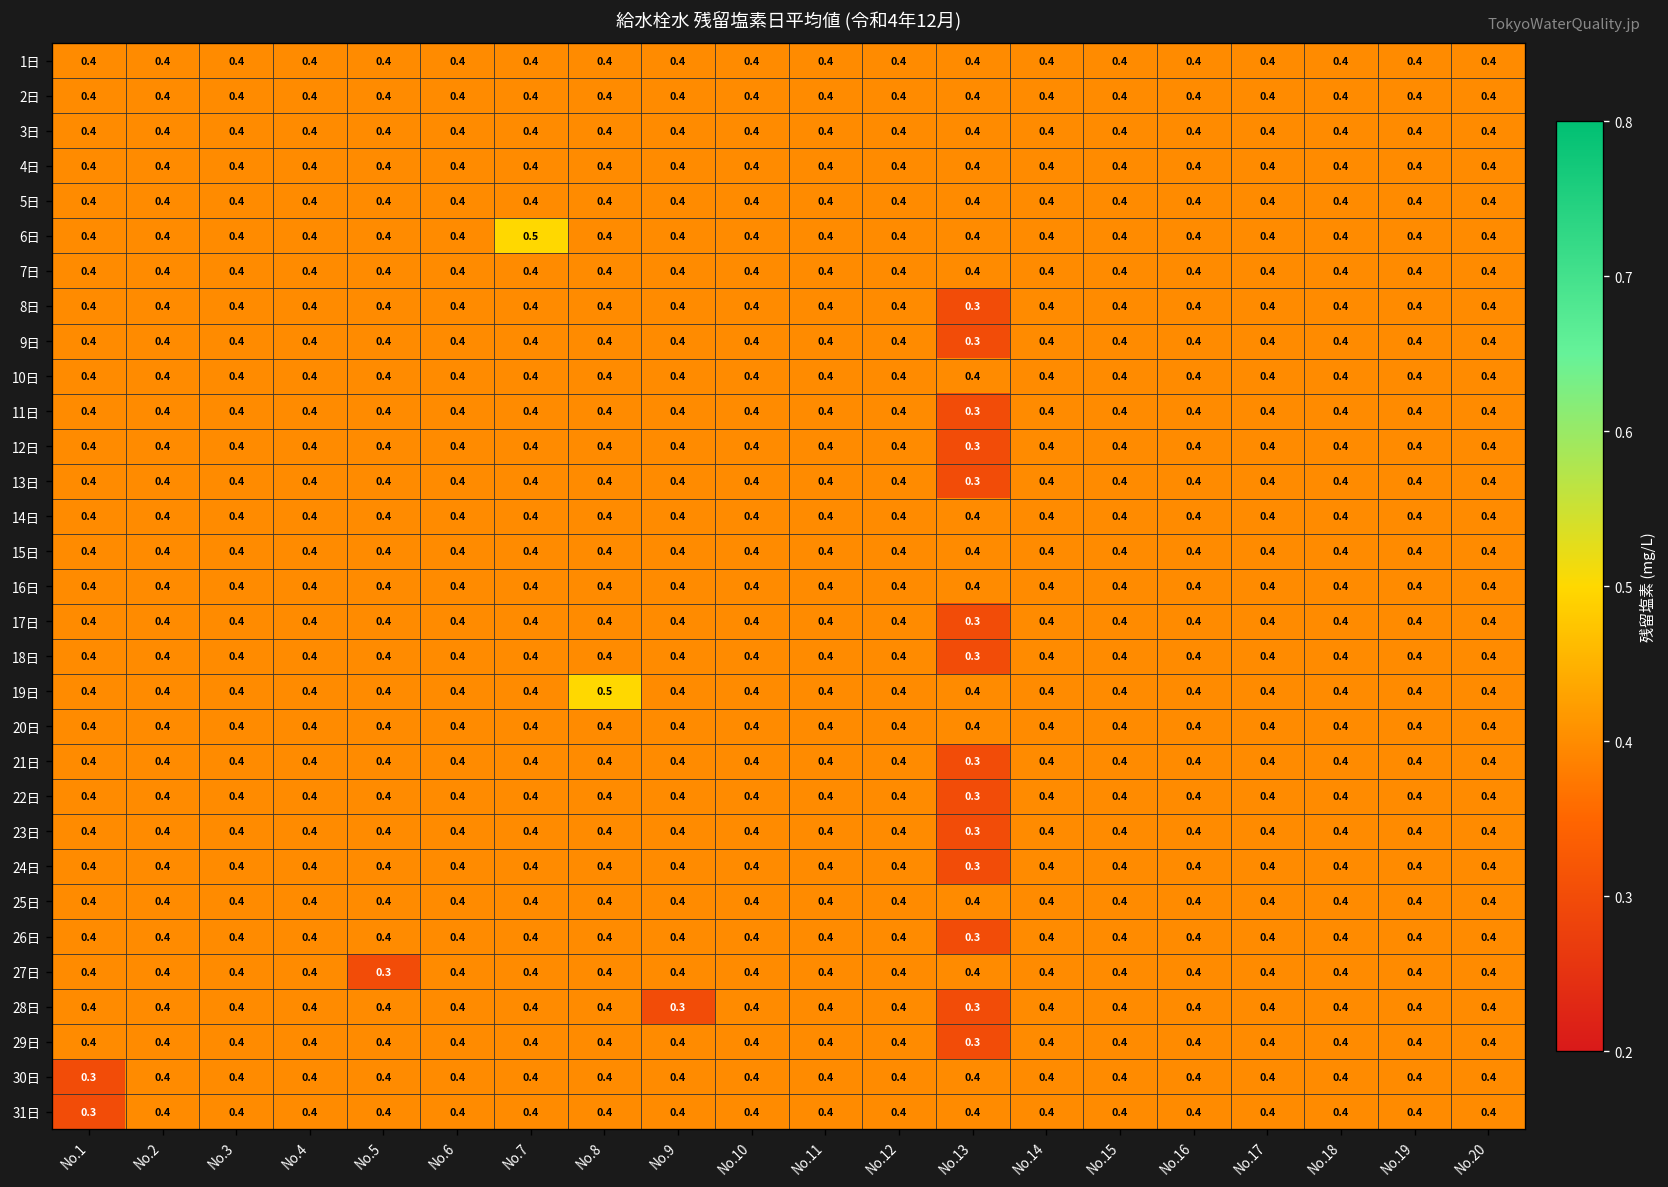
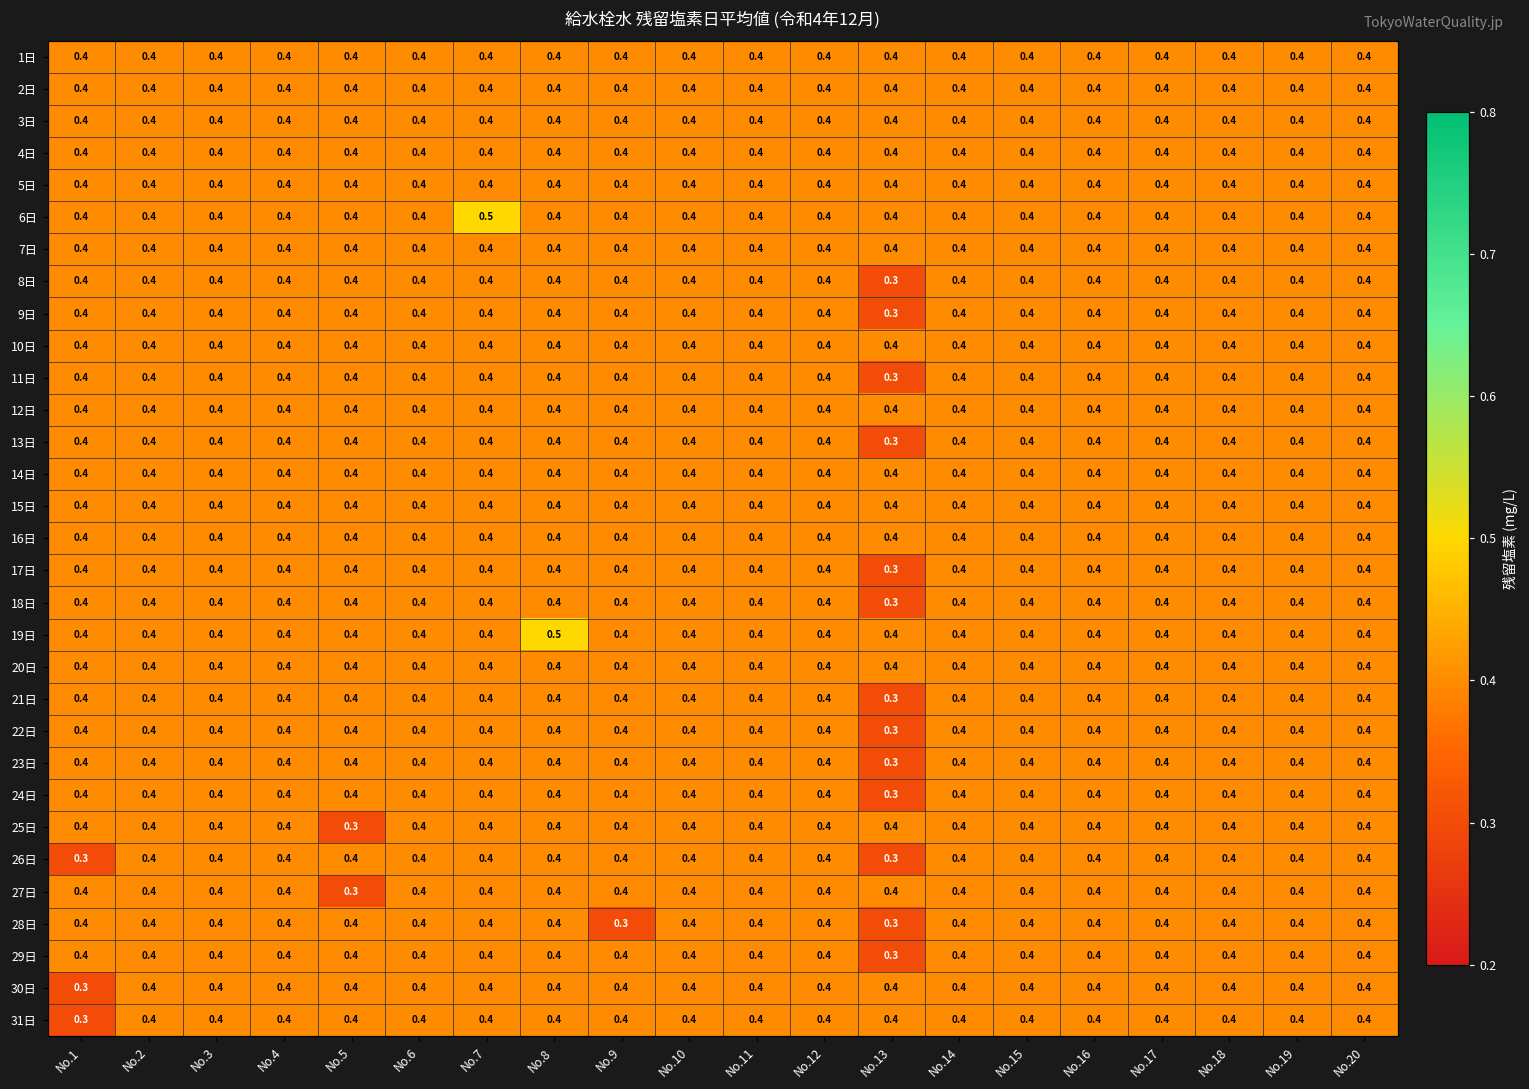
12日, No.13: 0.3 -> 0.4
25日, No.5: 0.4 -> 0.3
26日, No.1: 0.4 -> 0.3
